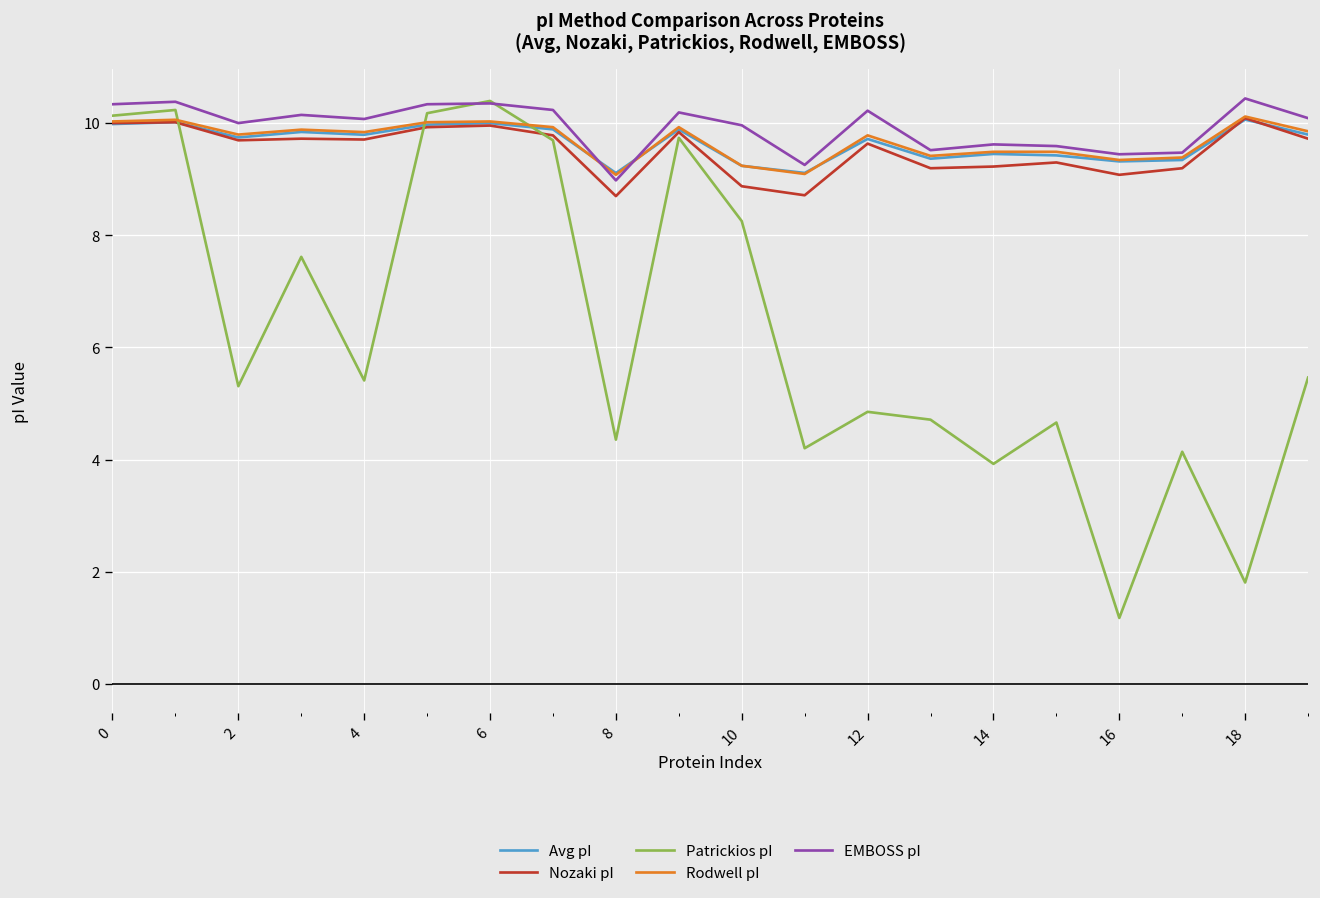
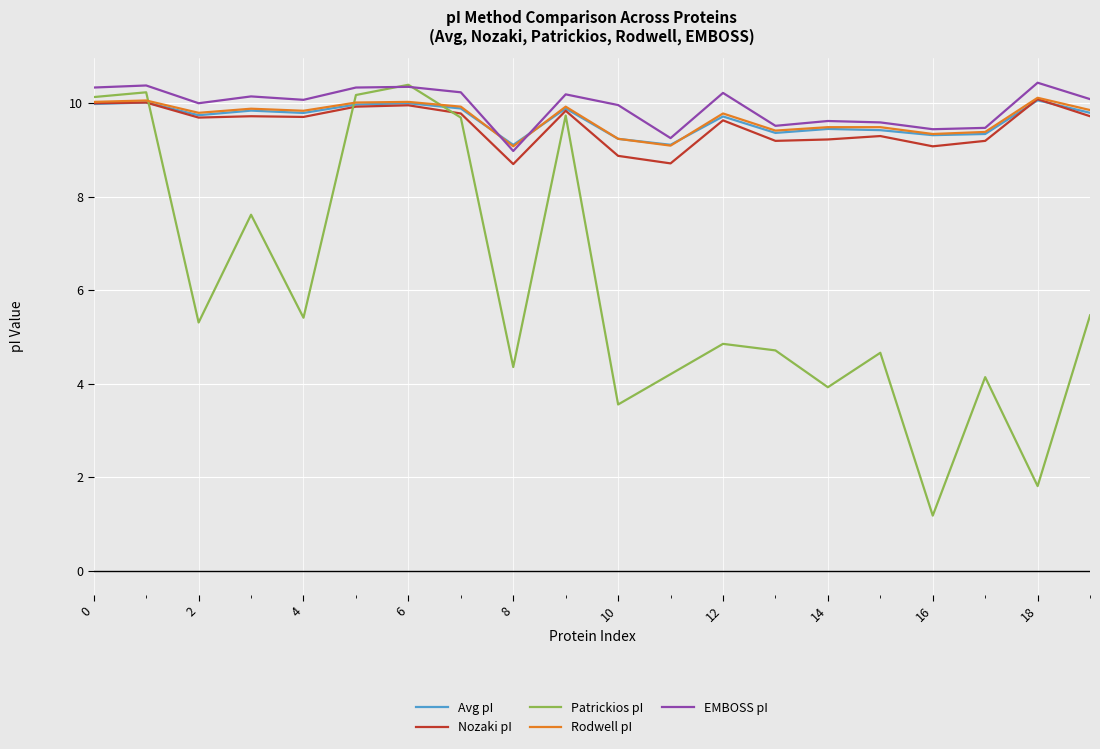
Patrickios pI, 10: 8.3 -> 3.6
